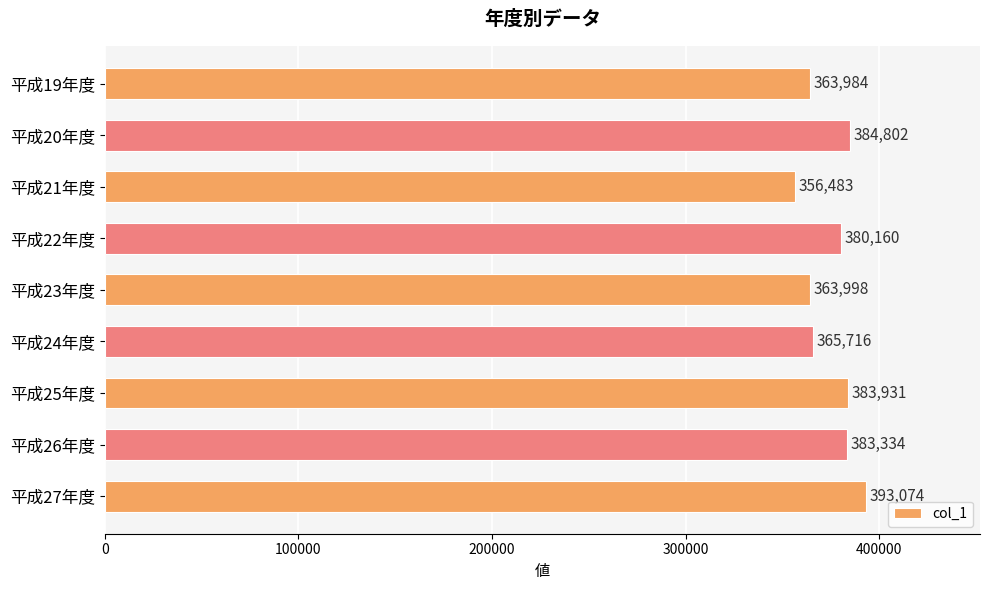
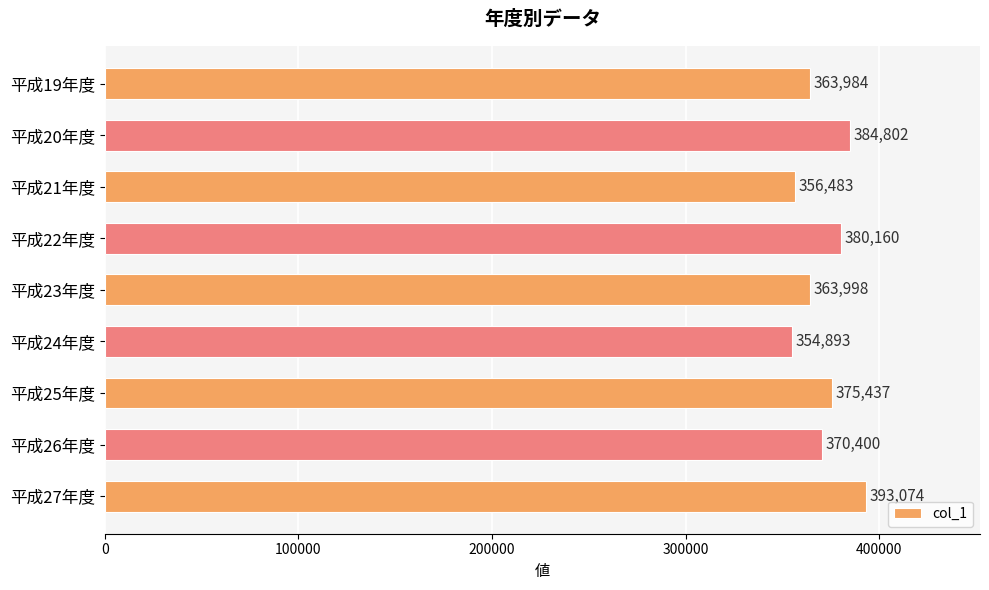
平成24年度: 365,716 -> 354,893
平成25年度: 383,931 -> 375,437
平成26年度: 383,334 -> 370,400
